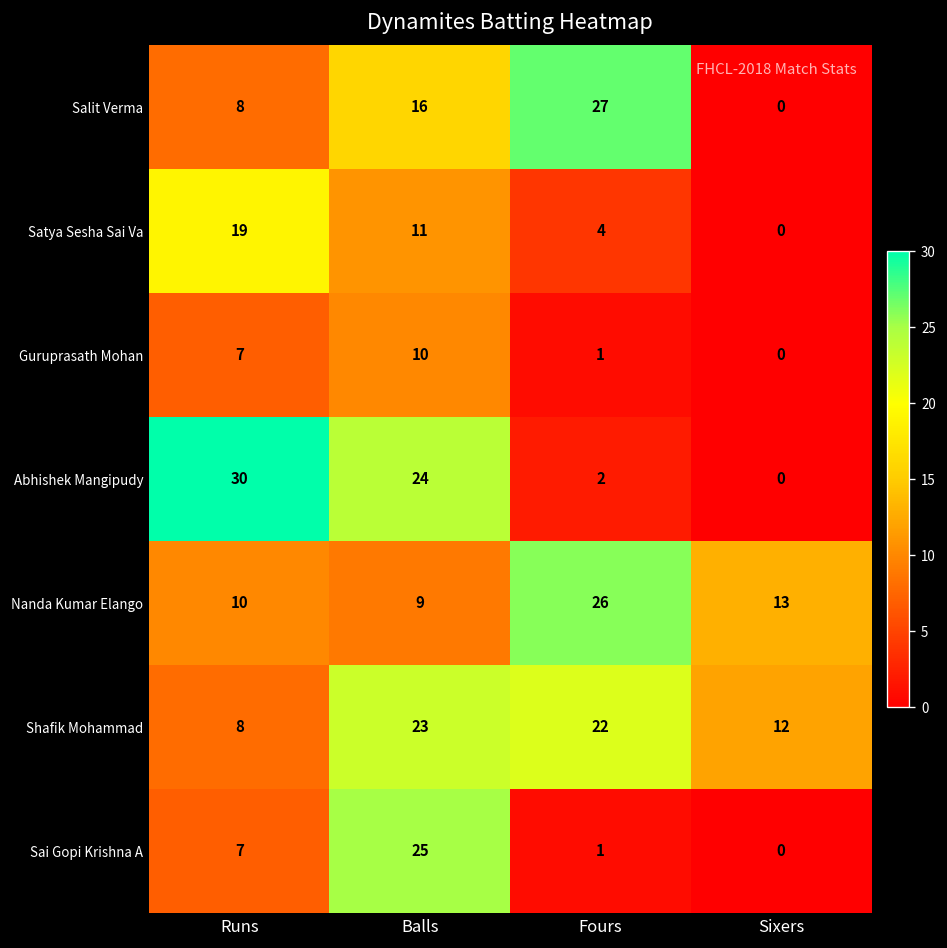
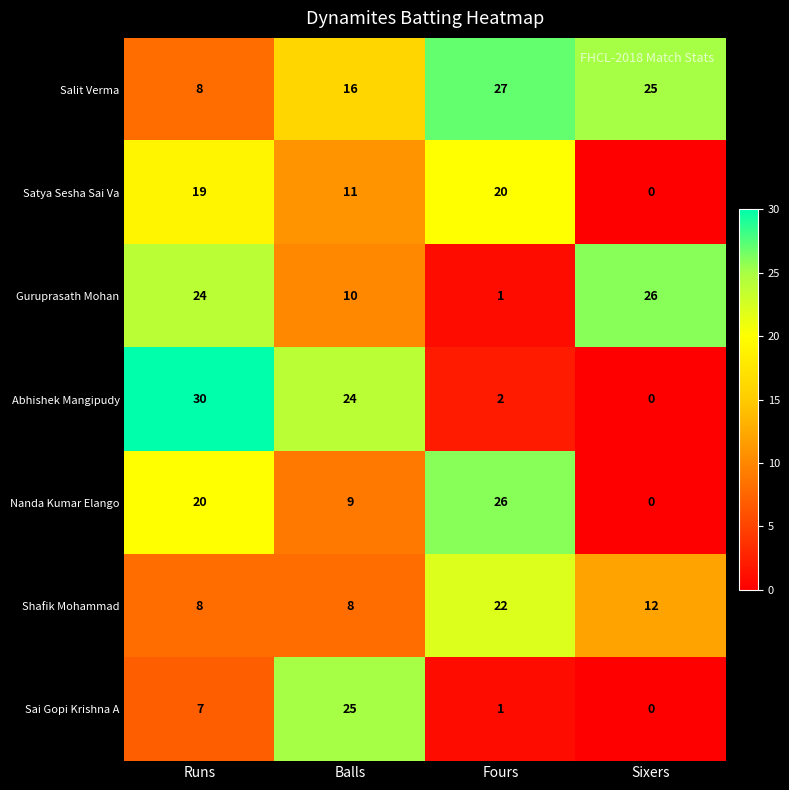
Salit Verma, Sixers: 0 -> 25
Satya Sesha Sai Va, Fours: 4 -> 20
Guruprasath Mohan, Runs: 7 -> 24
Guruprasath Mohan, Sixers: 0 -> 26
Nanda Kumar Elango, Runs: 10 -> 20
Nanda Kumar Elango, Sixers: 13 -> 0
Shafik Mohammad, Balls: 23 -> 8
